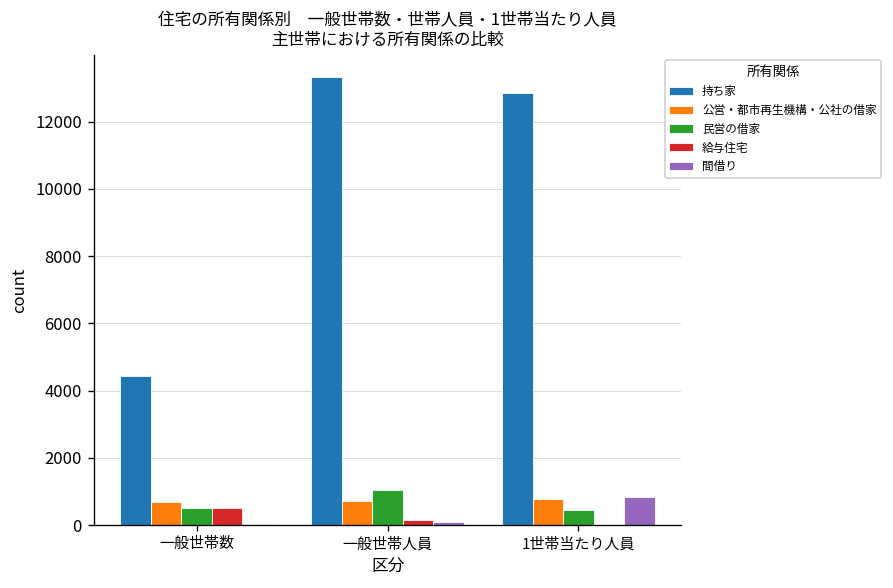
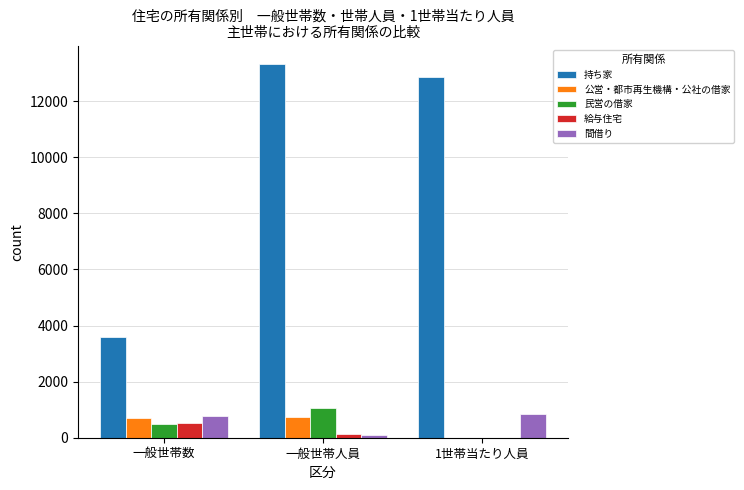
持ち家, 一般世帯数: 4400 -> 3600
間借り, 一般世帯数: 0 -> 800
公営・都市再生機構・公社の借家, 1世帯当たり人員: 800 -> 0
民営の借家, 1世帯当たり人員: 500 -> 0
